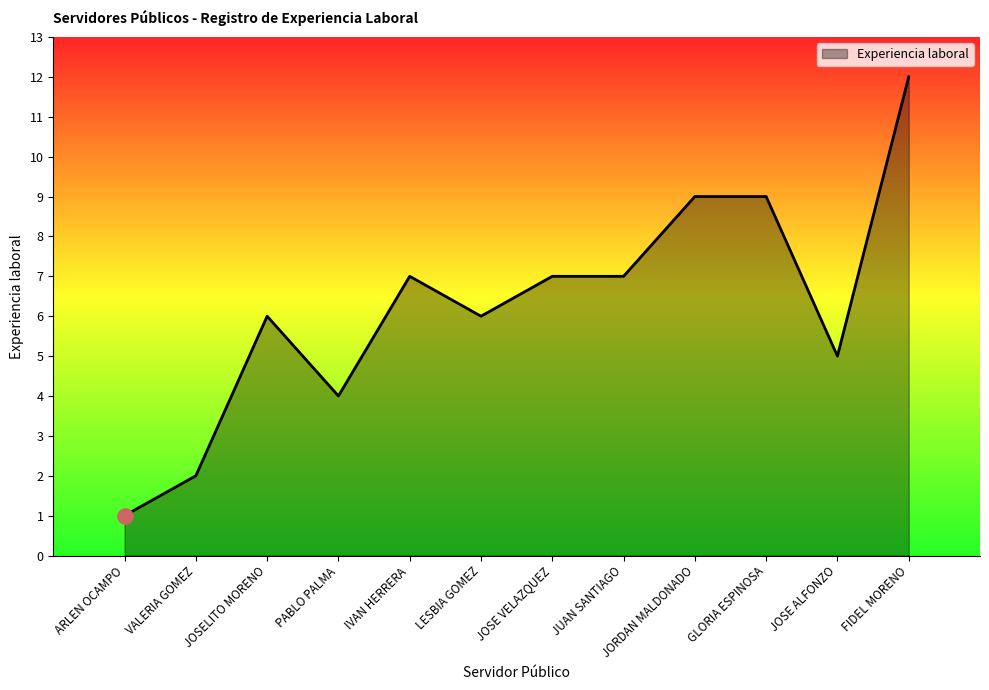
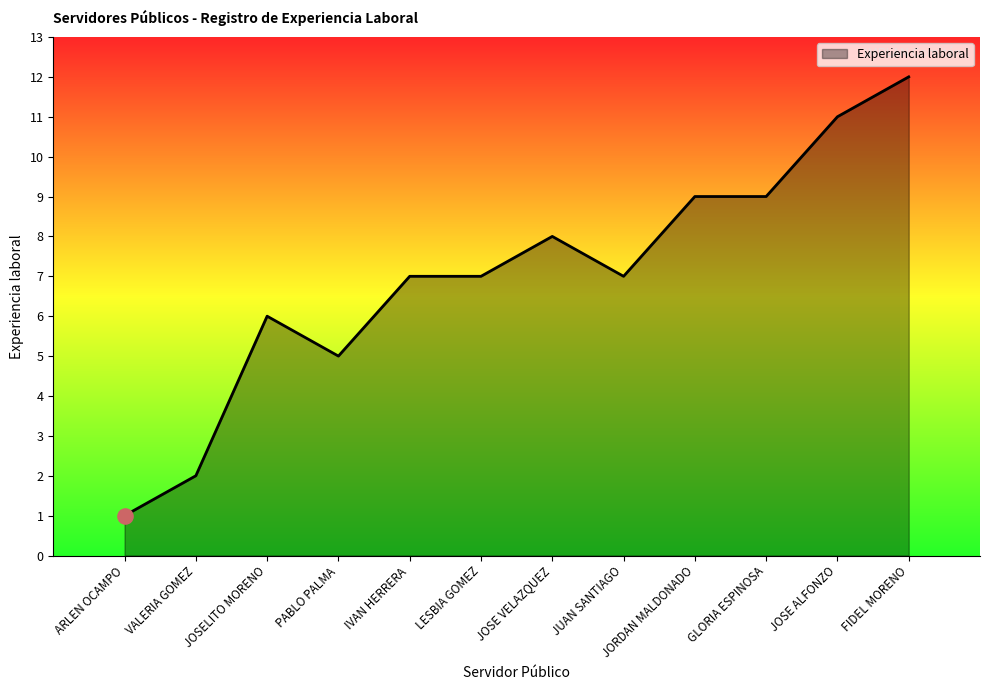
Experiencia laboral, PABLO PALMA: 4 -> 5
Experiencia laboral, LESBIA GOMEZ: 6 -> 7
Experiencia laboral, JOSE VELAZQUEZ: 7 -> 8
Experiencia laboral, JOSE ALFONZO: 5 -> 11
